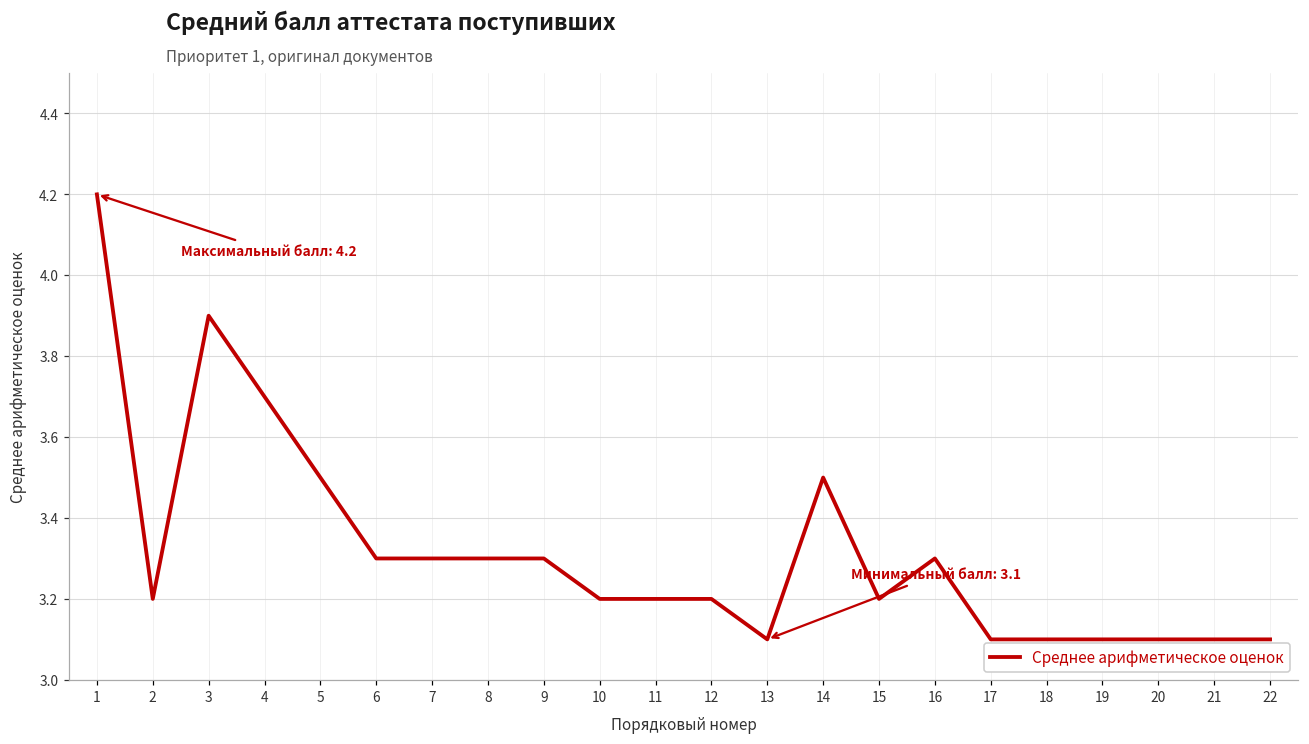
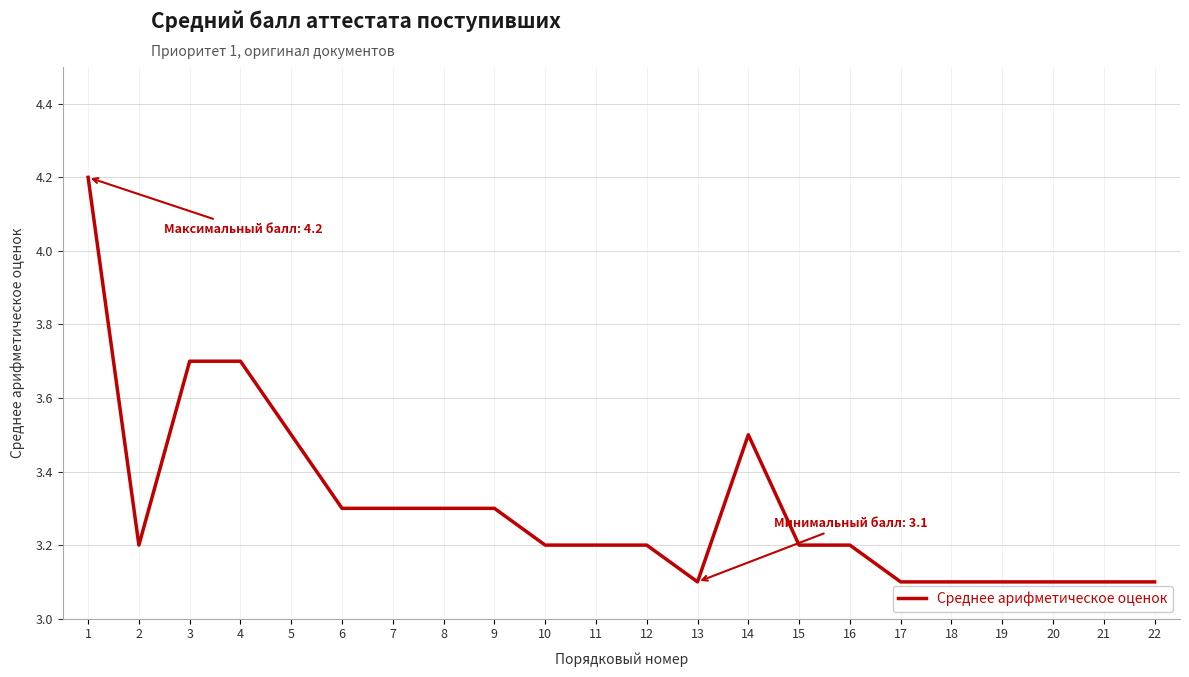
3: 3.9 -> 3.7
16: 3.3 -> 3.2
